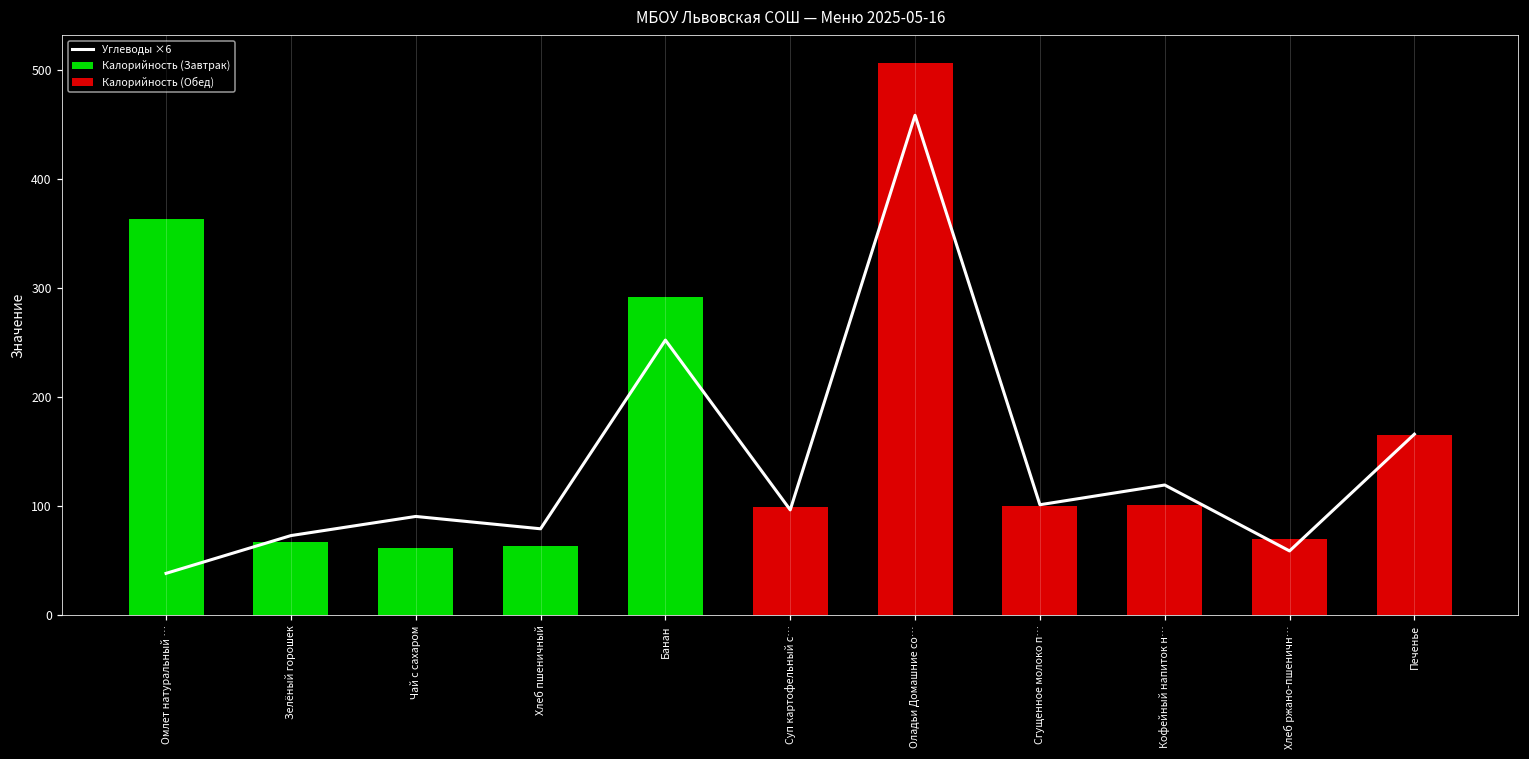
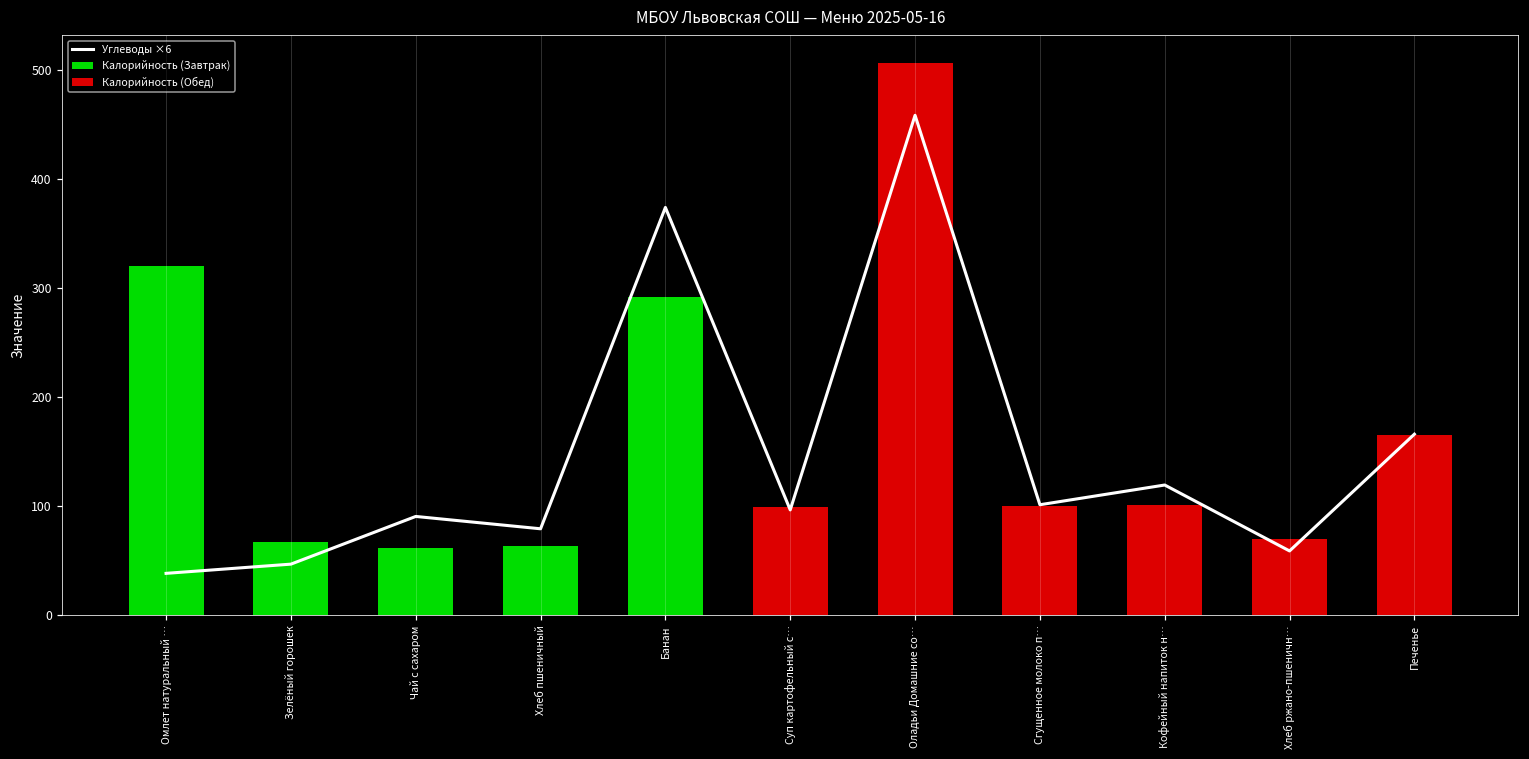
Калорийность (Завтрак), Омлет натуральный …: 360 -> 320
Углеводы ×6, Зелёный горошек: 70 -> 50
Углеводы ×6, Банан: 250 -> 370
